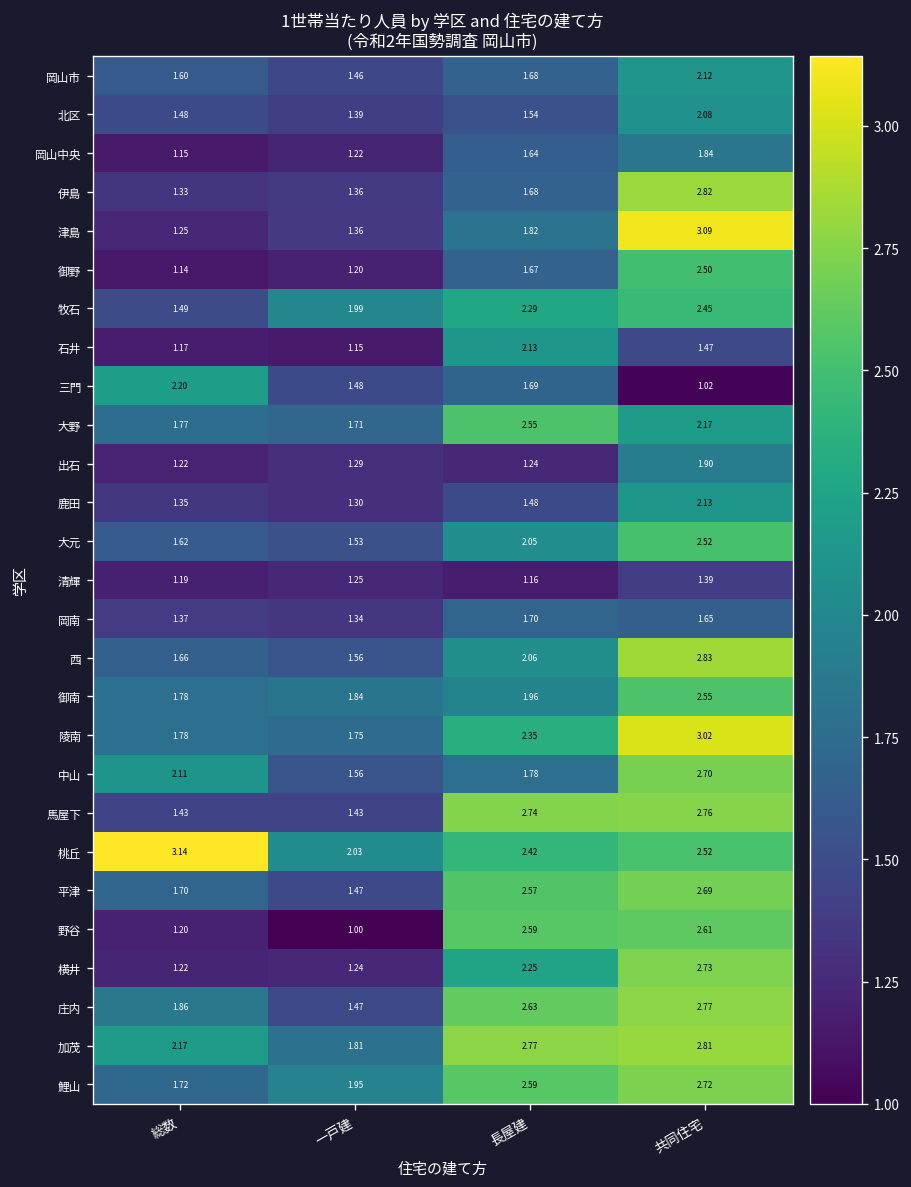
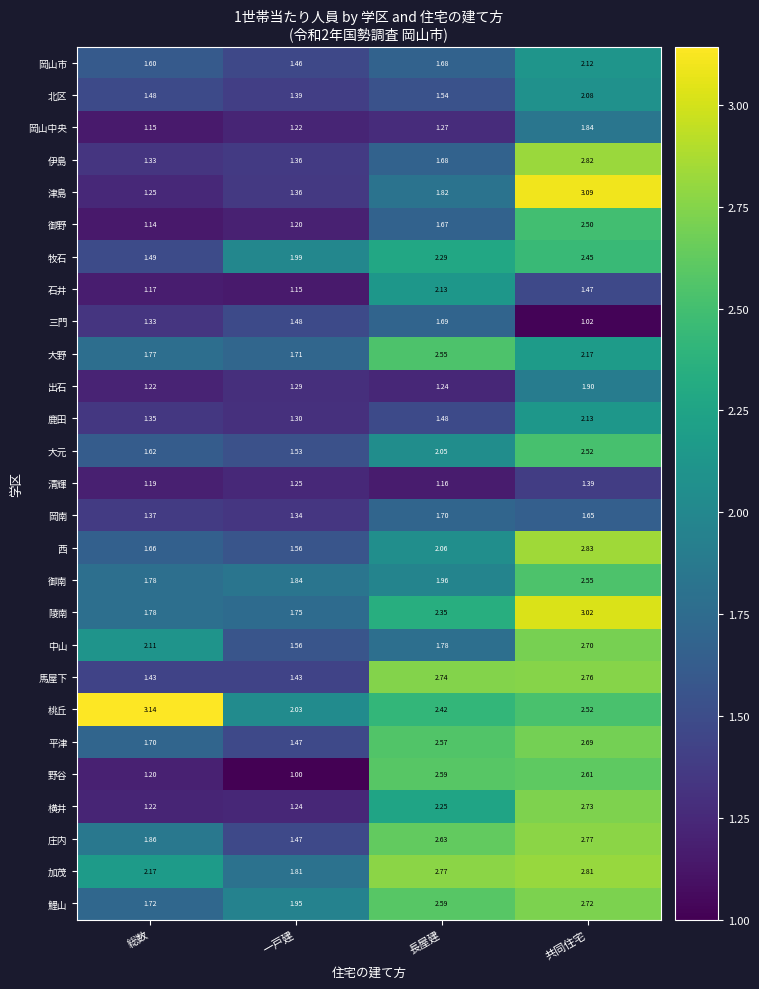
岡山中央, 長屋建: 1.64 -> 1.27
三門, 総数: 2.20 -> 1.33
